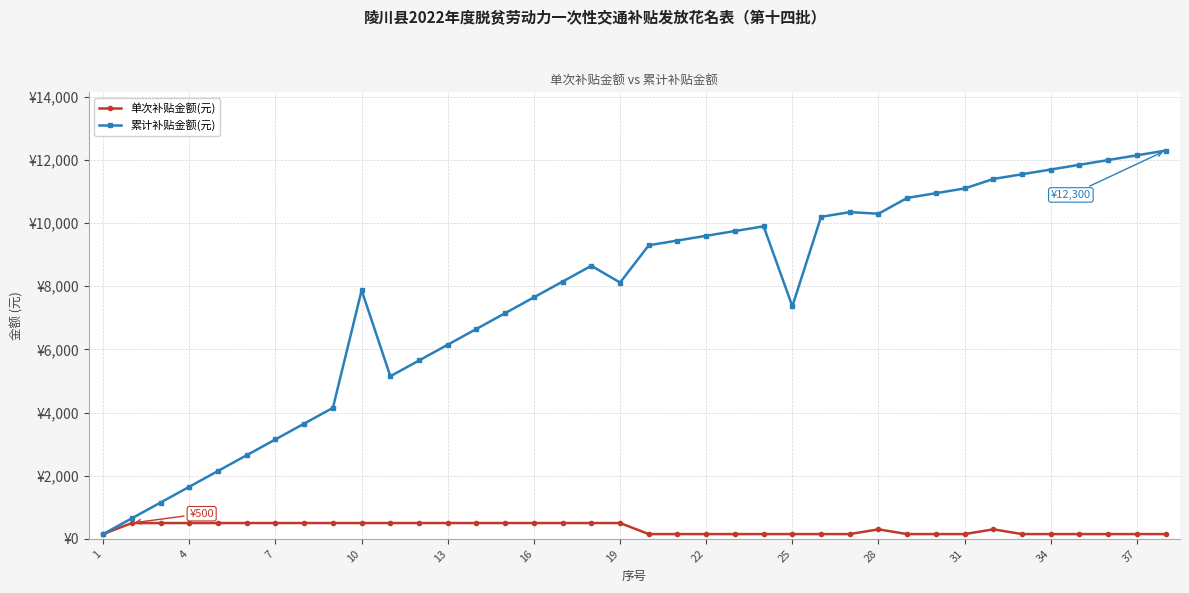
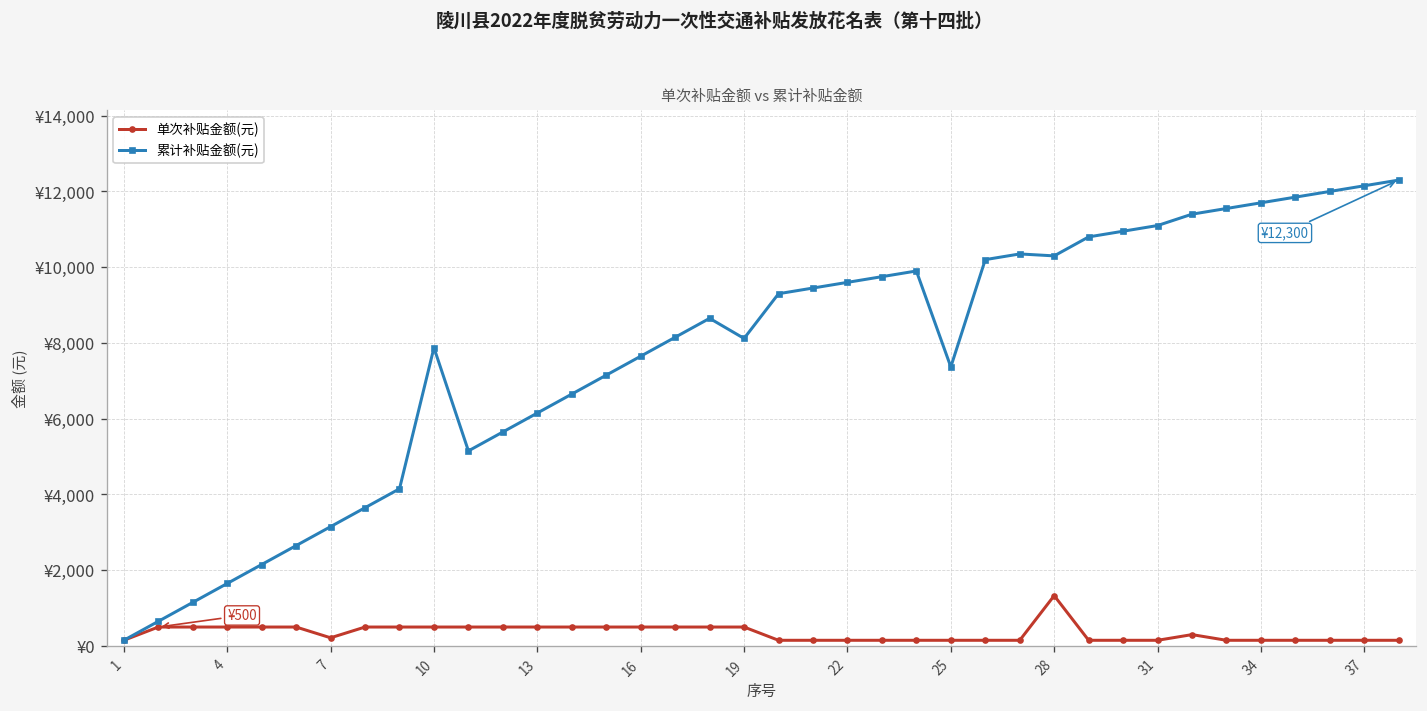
单次补贴金额(元), 7: ¥500 -> ¥200
单次补贴金额(元), 28: ¥300 -> ¥1,300
